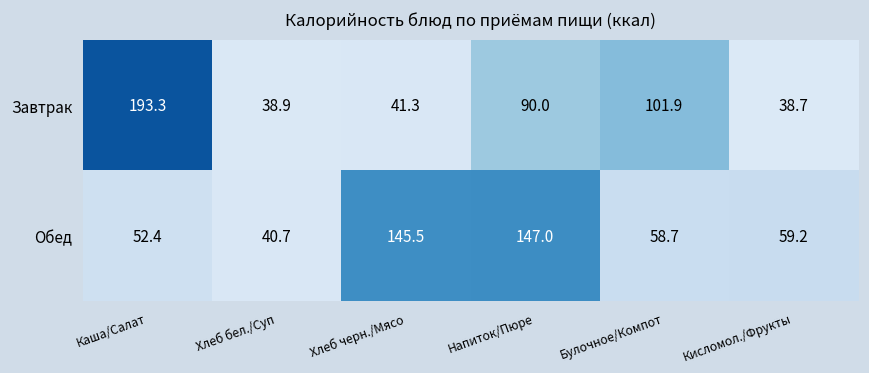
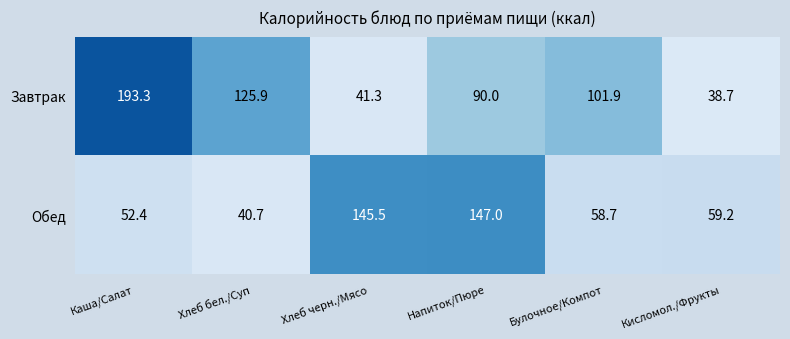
Завтрак, Хлеб бел./Суп: 38.9 -> 125.9
